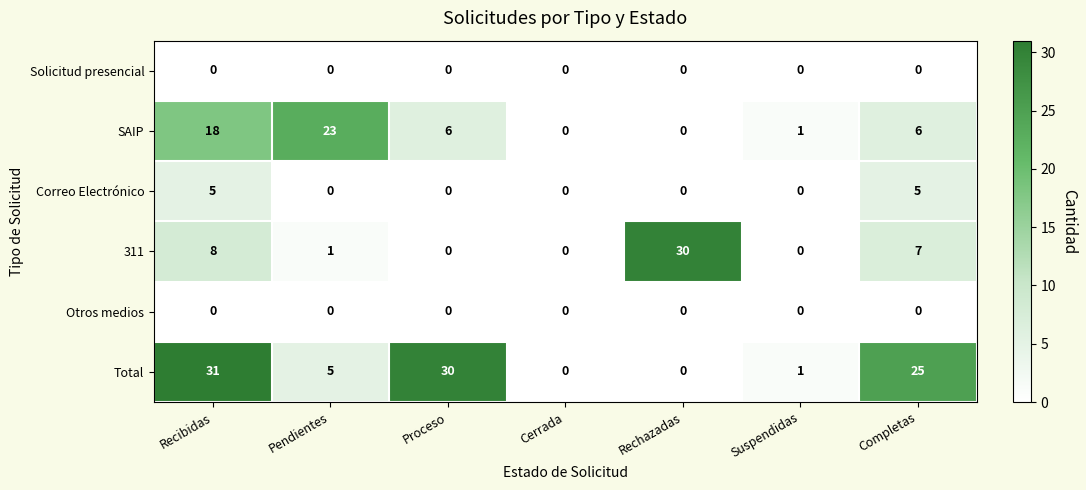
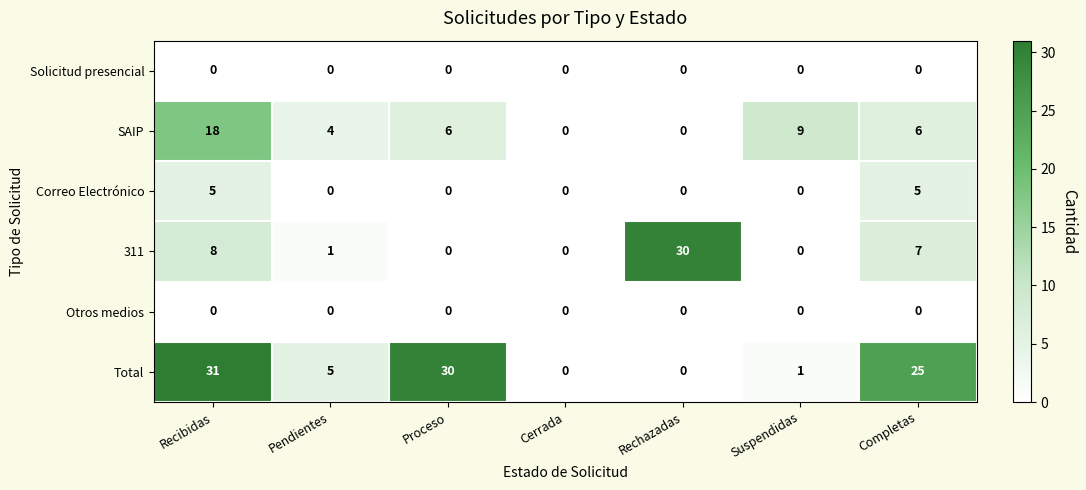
SAIP, Pendientes: 23 -> 4
SAIP, Suspendidas: 1 -> 9
